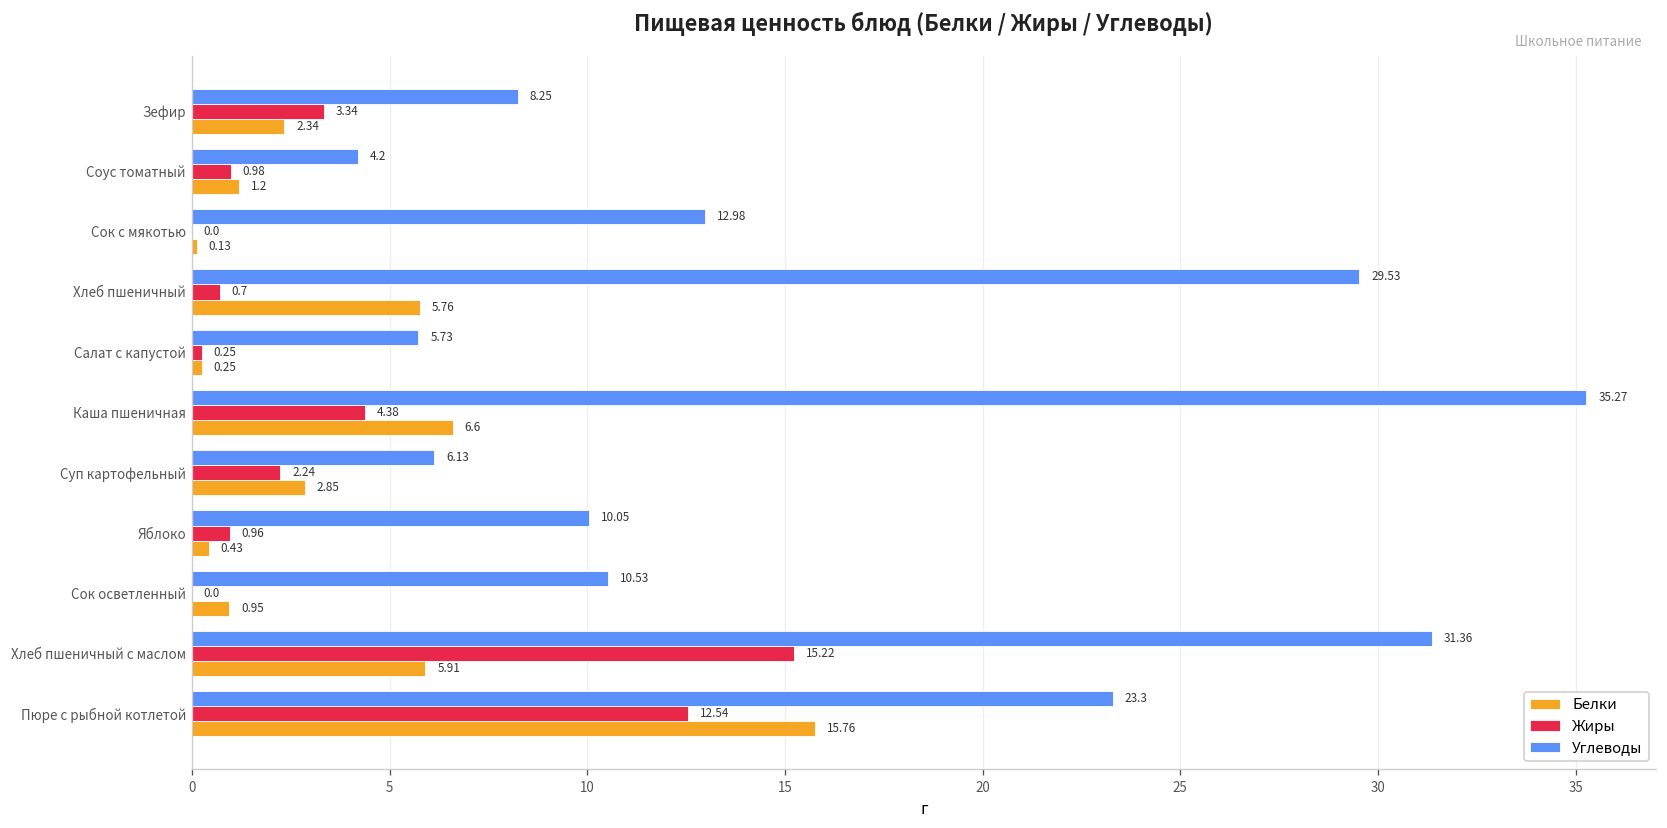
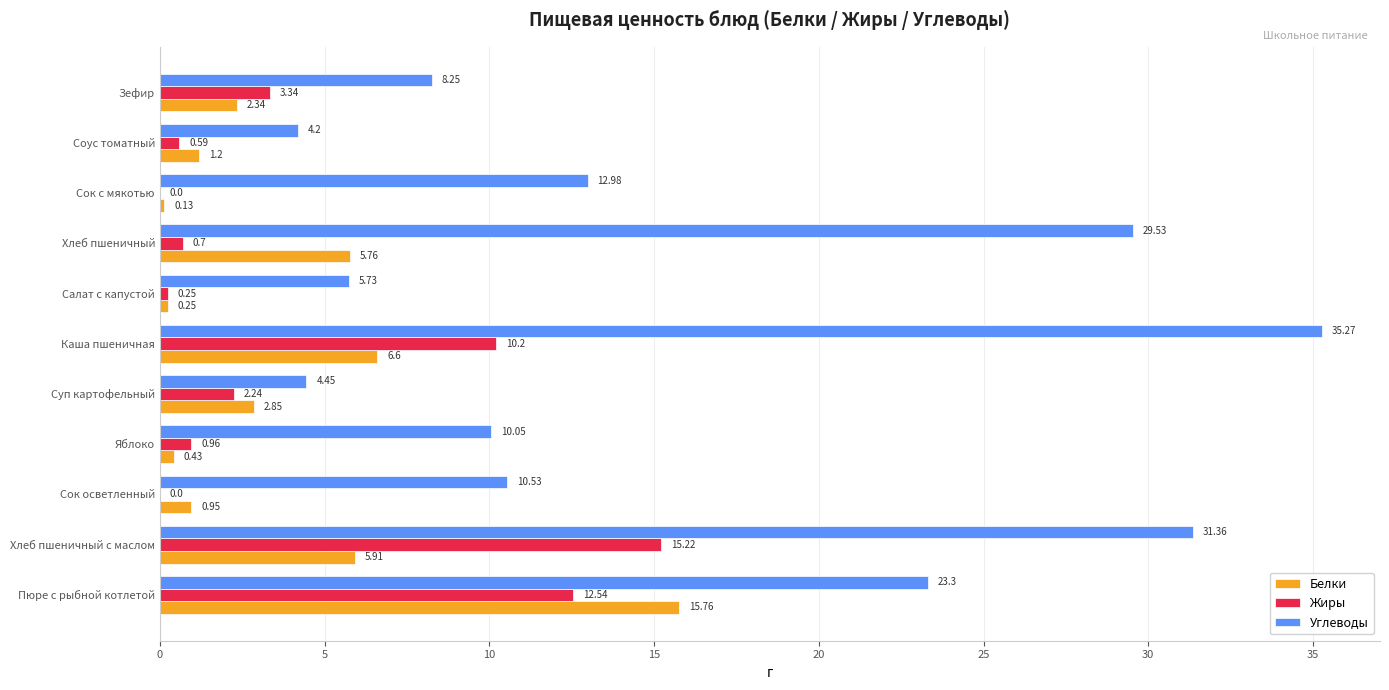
Жиры, Соус томатный: 0.98 -> 0.59
Жиры, Каша пшеничная: 4.38 -> 10.2
Углеводы, Суп картофельный: 6.13 -> 4.45
